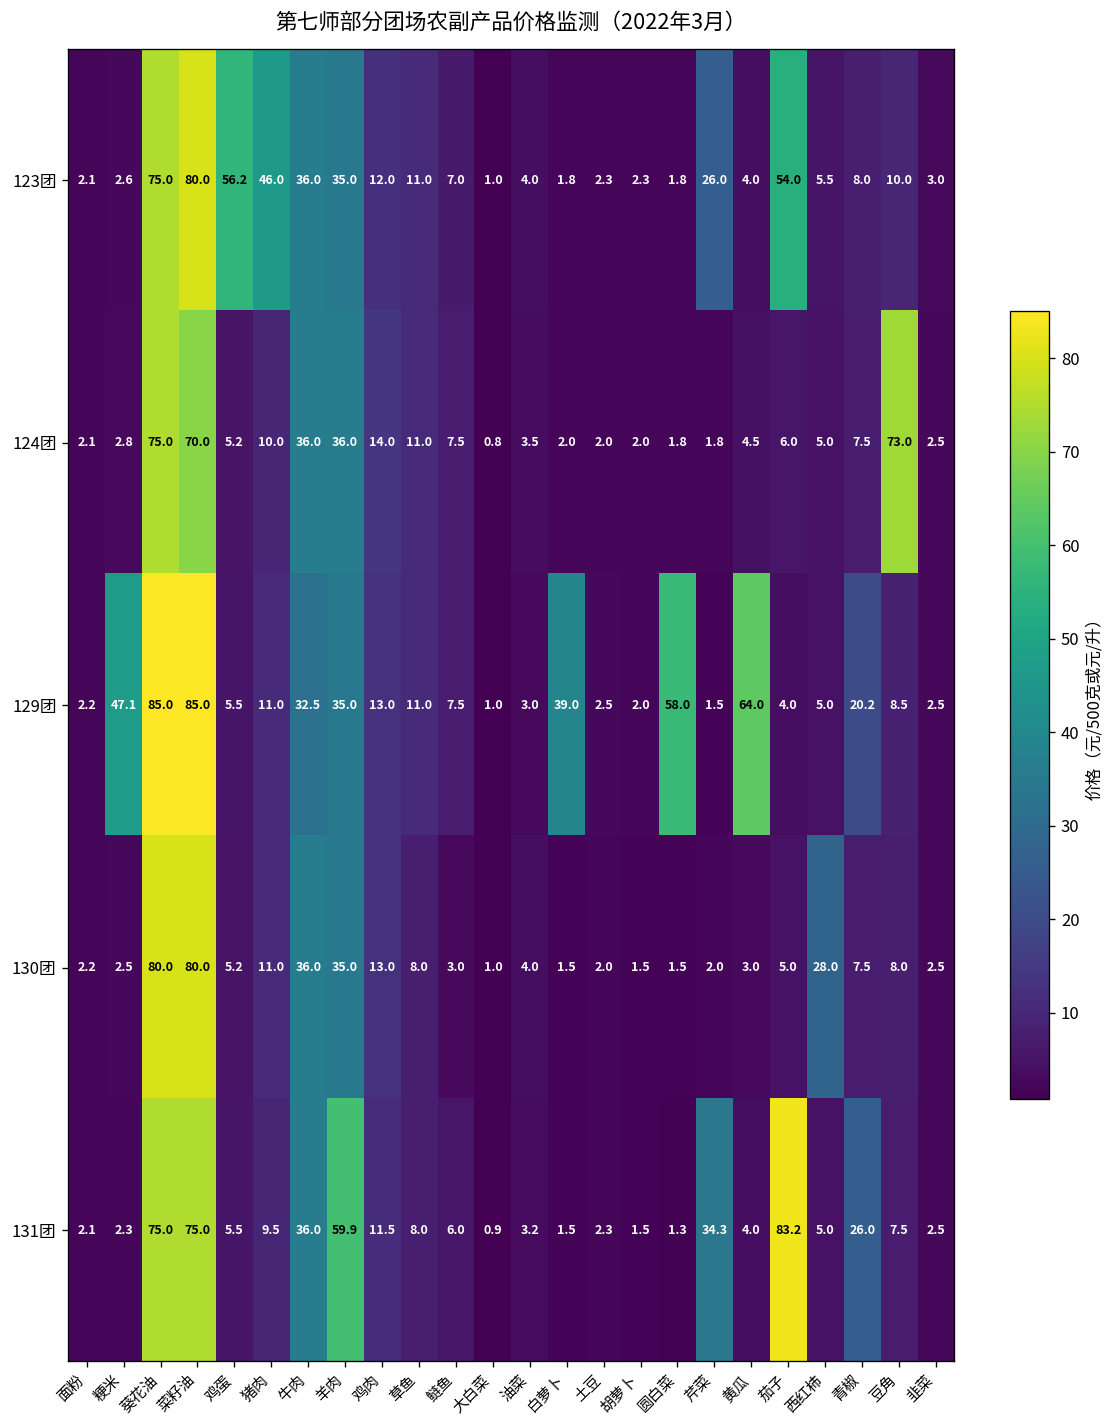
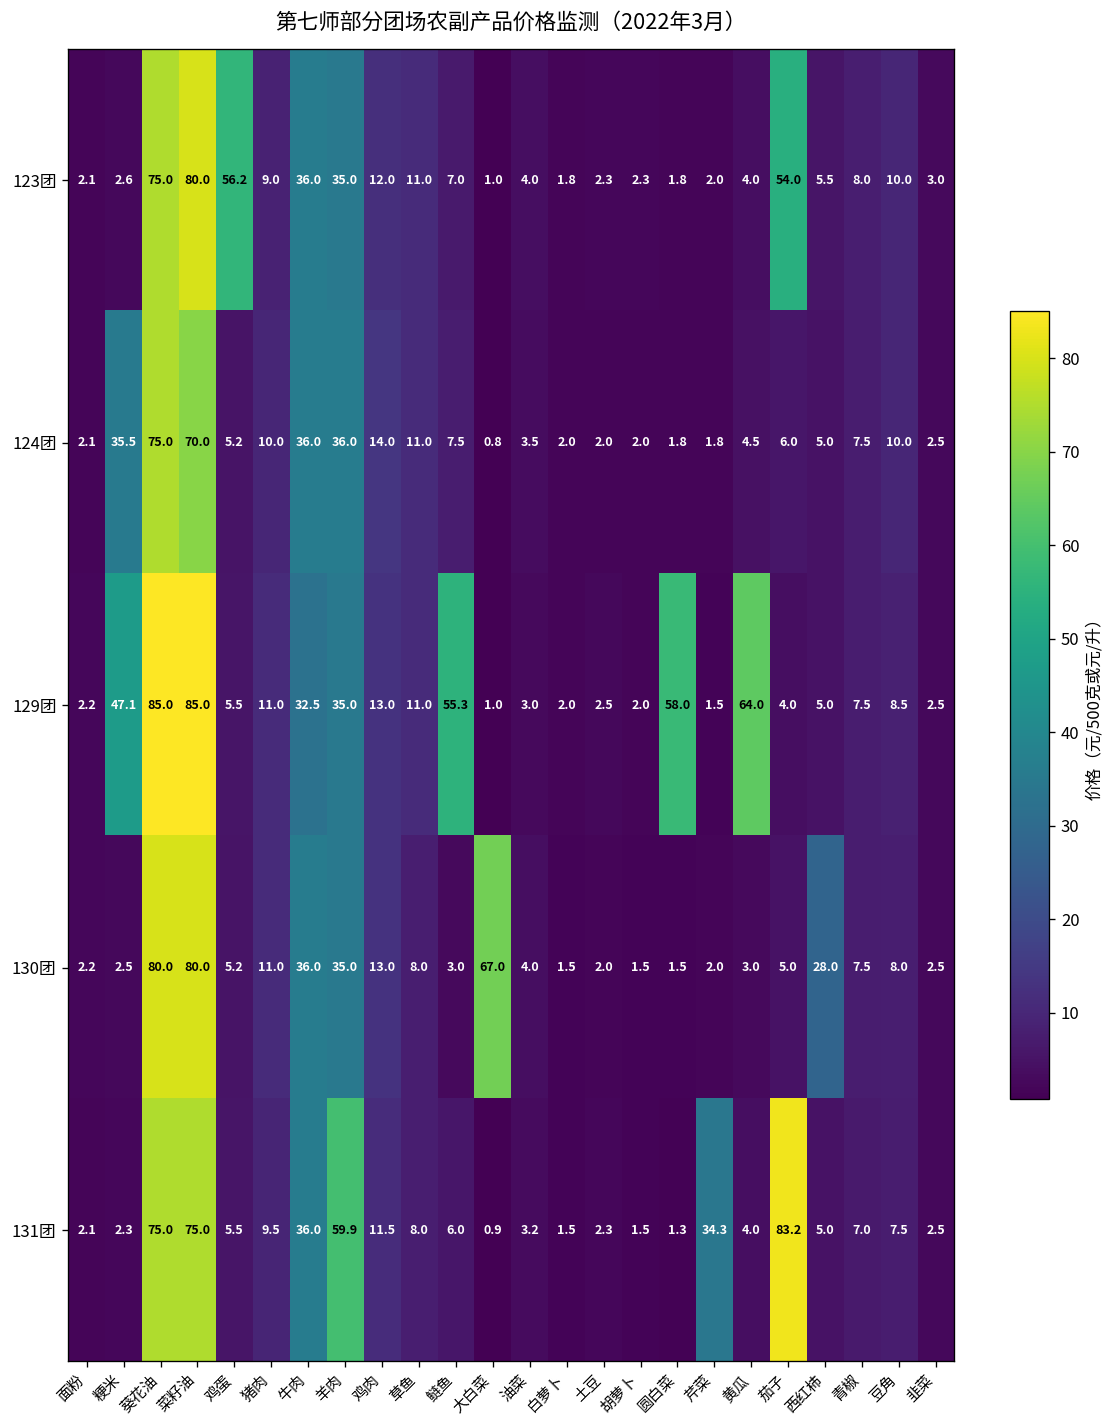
123团, 猪肉: 46.0 -> 9.0
123团, 芹菜: 26.0 -> 2.0
124团, 粳米: 2.8 -> 35.5
124团, 豆角: 73.0 -> 10.0
129团, 鲢鱼: 7.5 -> 55.3
129团, 白萝卜: 39.0 -> 2.0
129团, 青椒: 20.2 -> 7.5
130团, 大白菜: 1.0 -> 67.0
131团, 青椒: 26.0 -> 7.0
